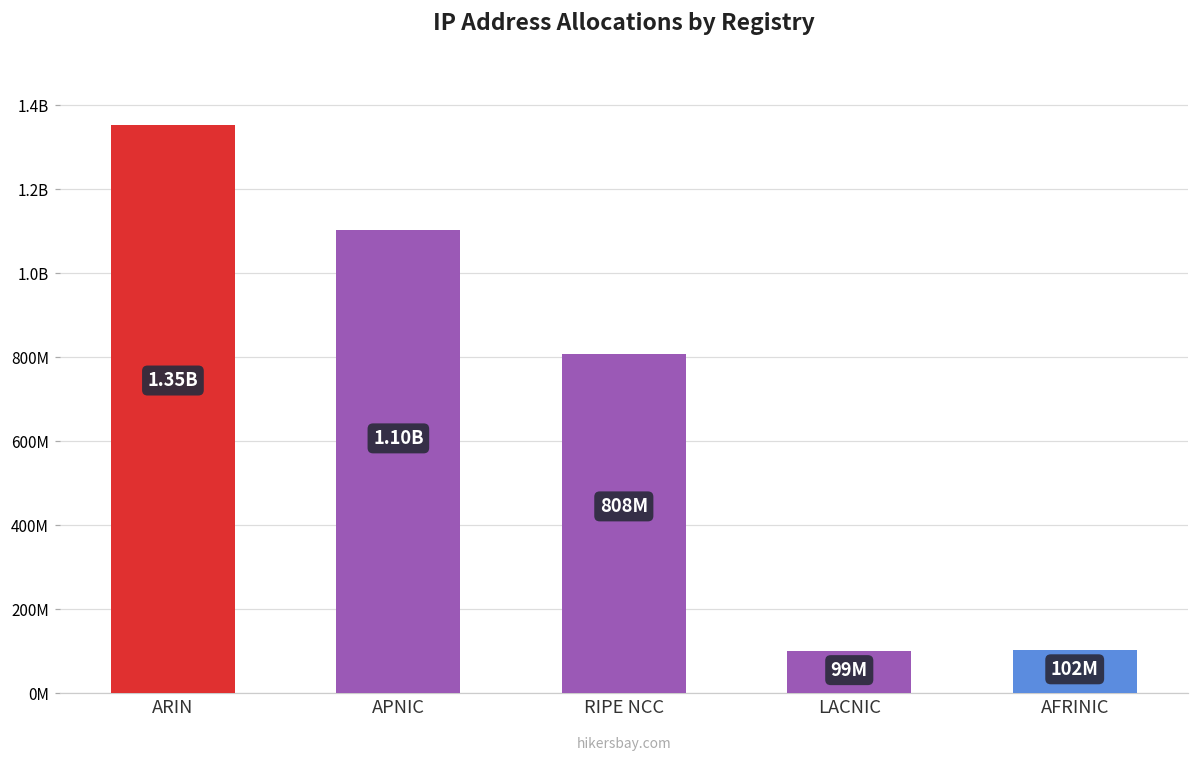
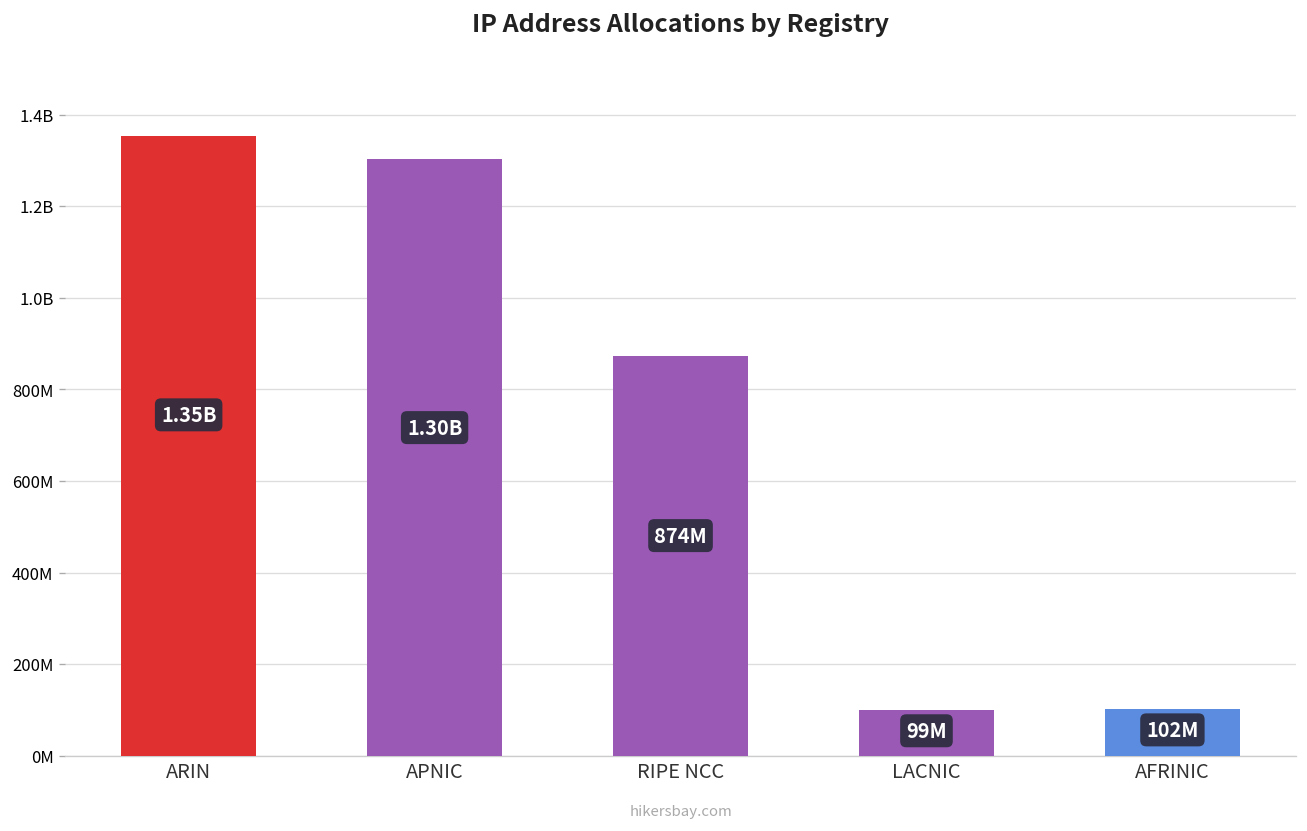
APNIC: 1.10B -> 1.30B
RIPE NCC: 808M -> 874M
